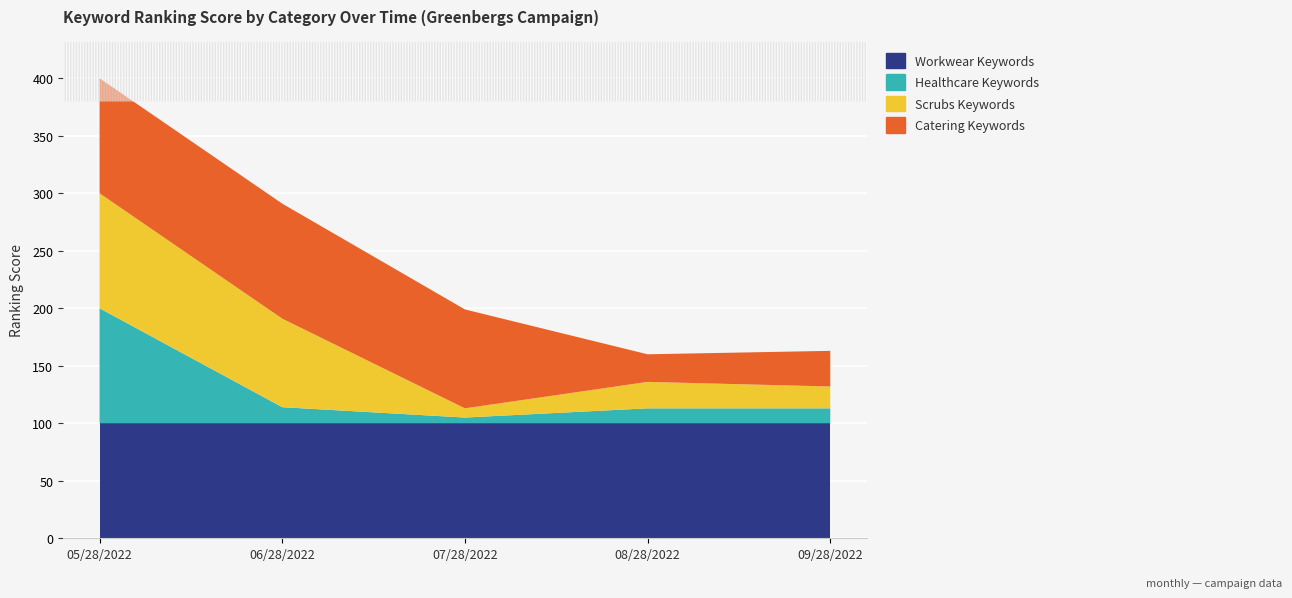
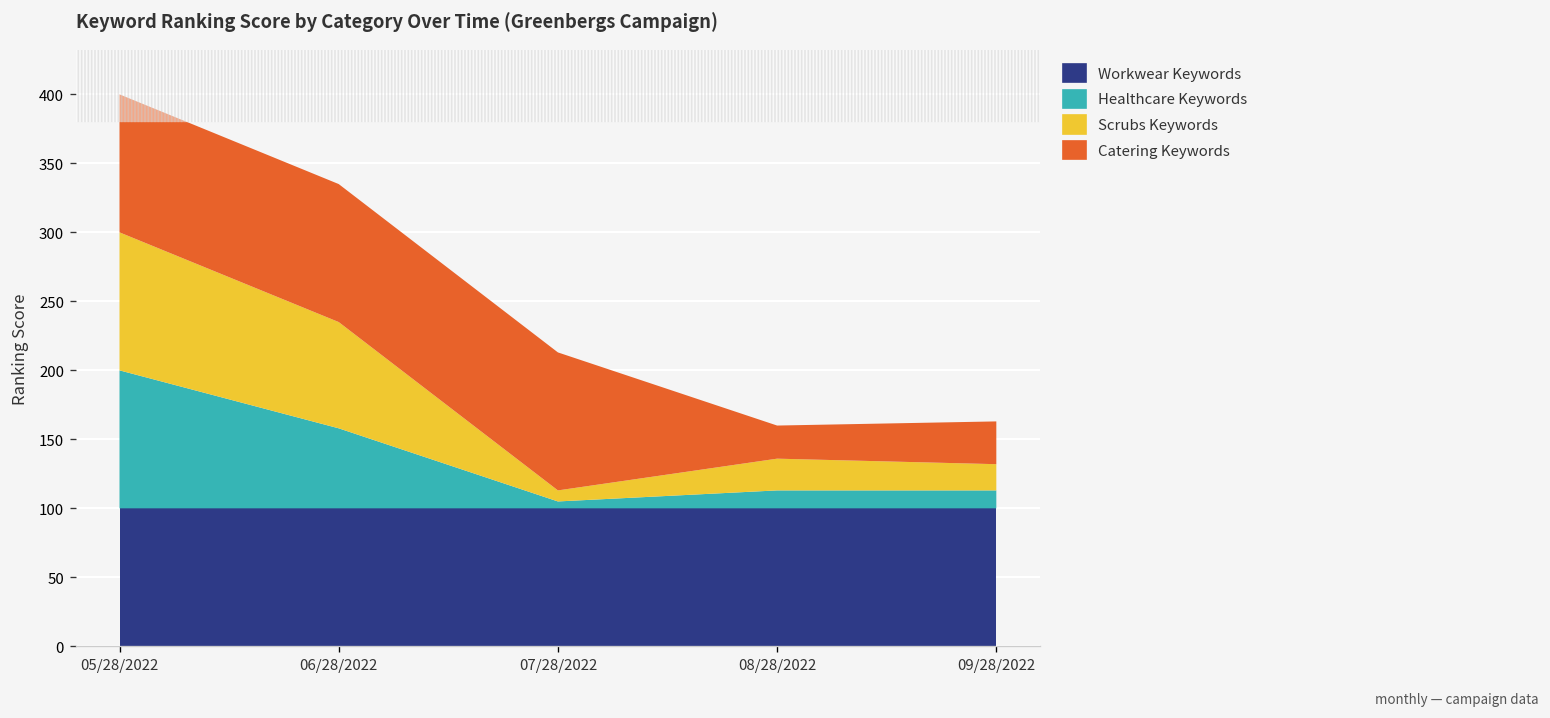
Healthcare Keywords, 06/28/2022: 14 -> 58
Catering Keywords, 07/28/2022: 86 -> 100
